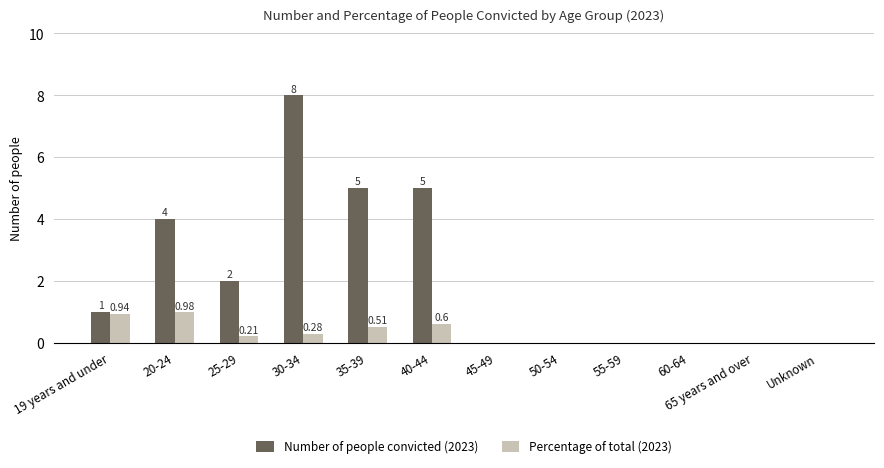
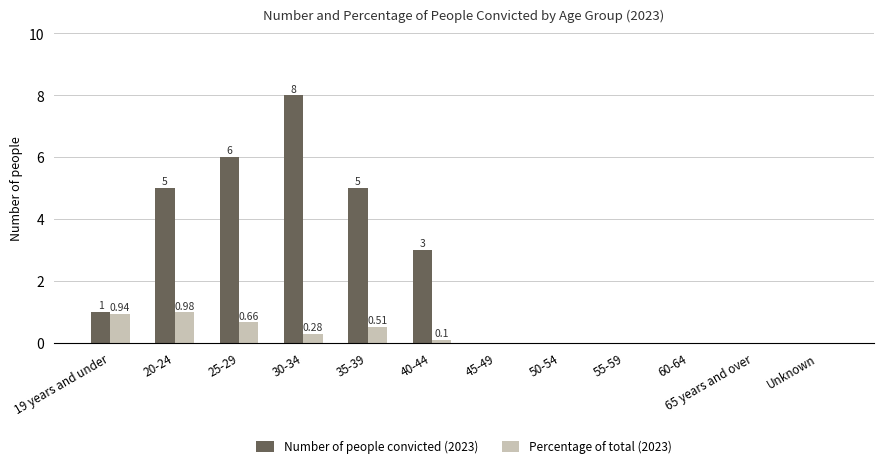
Number of people convicted (2023), 20-24: 4 -> 5
Number of people convicted (2023), 25-29: 2 -> 6
Percentage of total (2023), 25-29: 0.21 -> 0.66
Number of people convicted (2023), 40-44: 5 -> 3
Percentage of total (2023), 40-44: 0.6 -> 0.1
